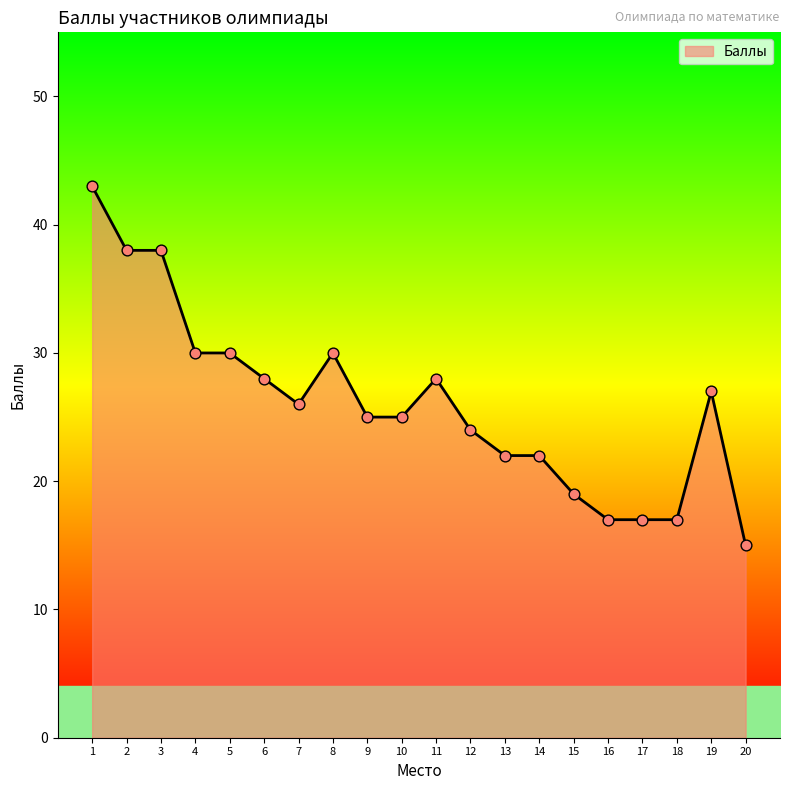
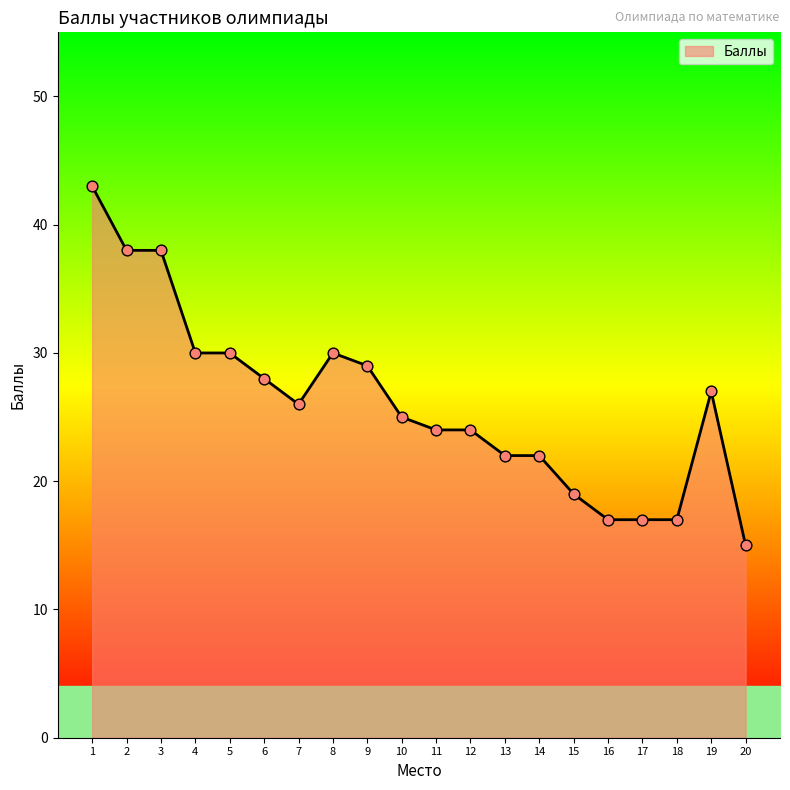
Баллы, 9: 25 -> 29
Баллы, 11: 28 -> 24
